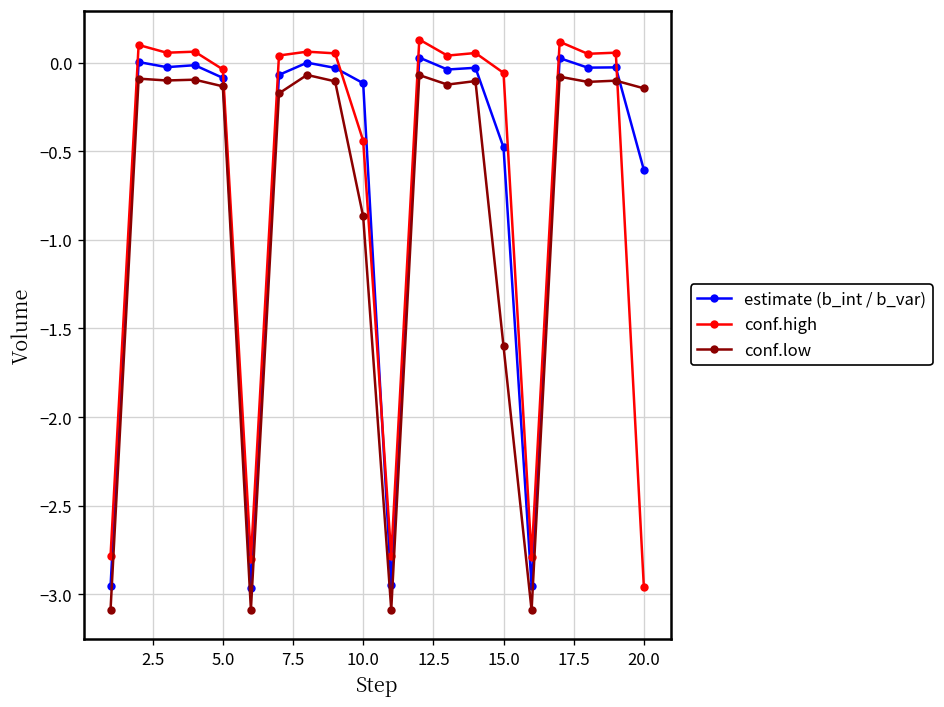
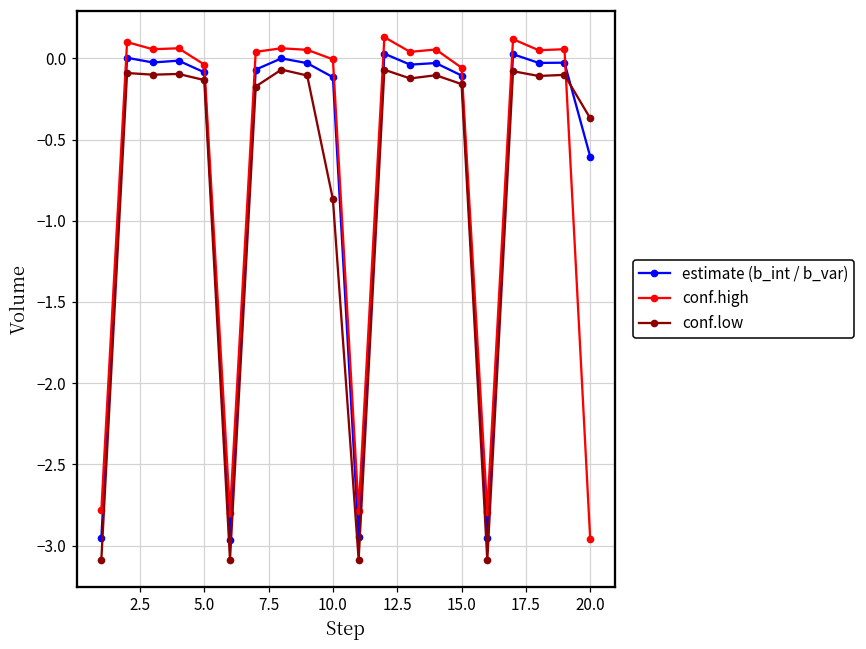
conf.high, 10.0: -0.44 -> -0.01
estimate (b_int / b_var), 15.0: -0.48 -> -0.11
conf.low, 15.0: -1.60 -> -0.16
conf.low, 20.0: -0.15 -> -0.37
